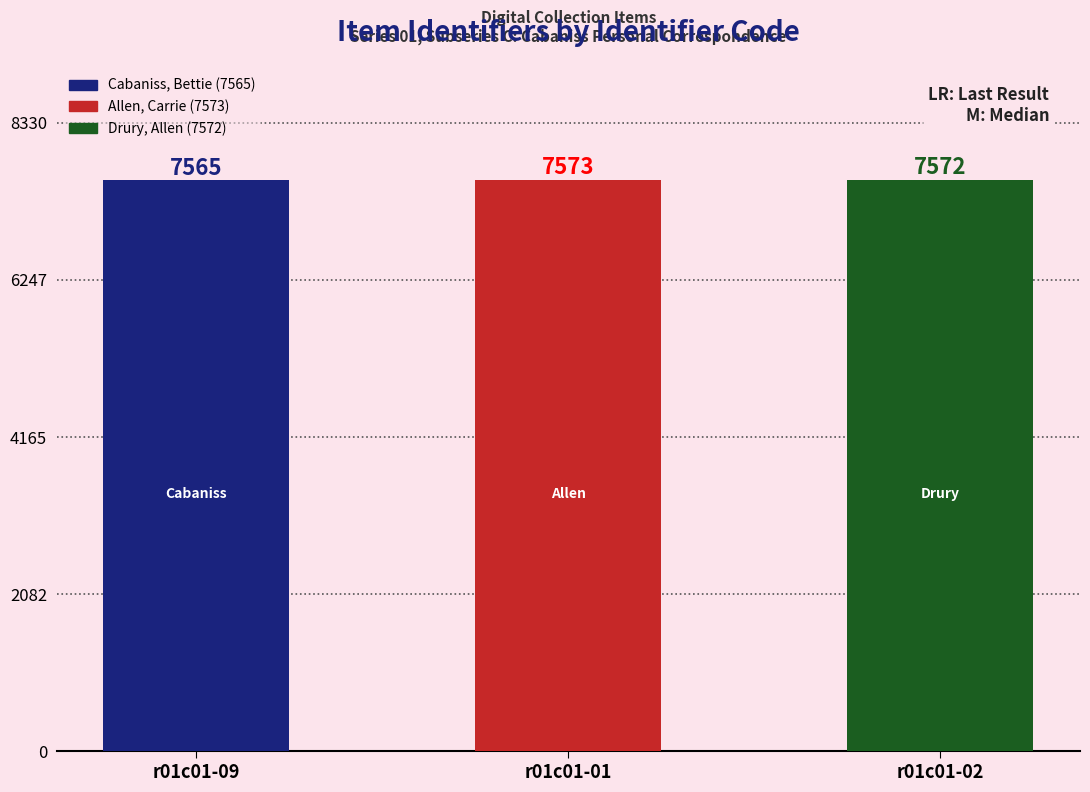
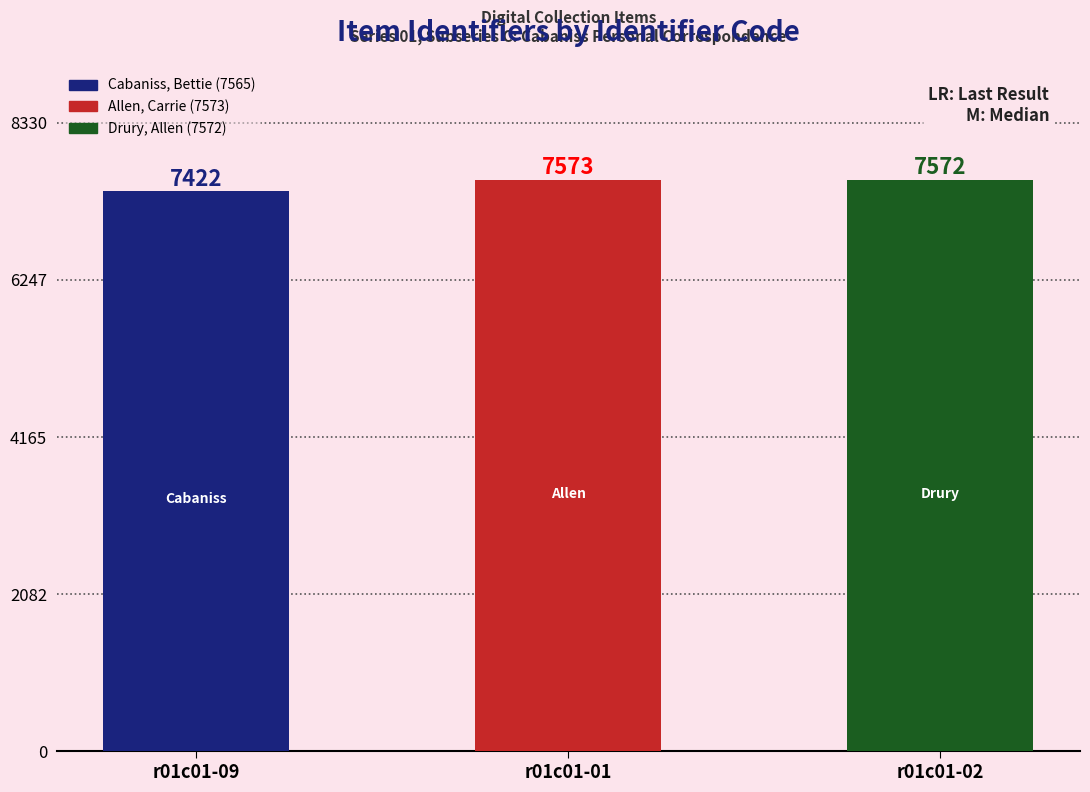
r01c01-09: 7565 -> 7422
